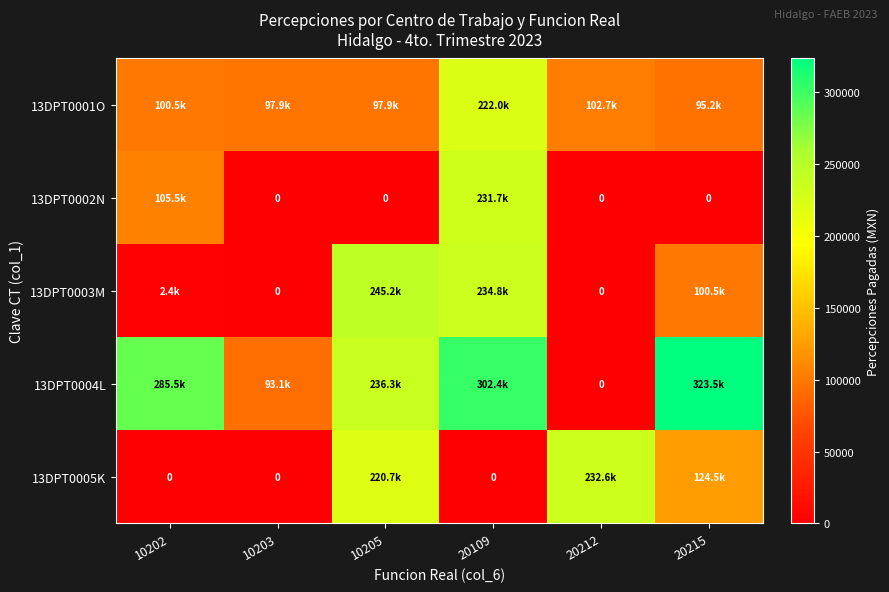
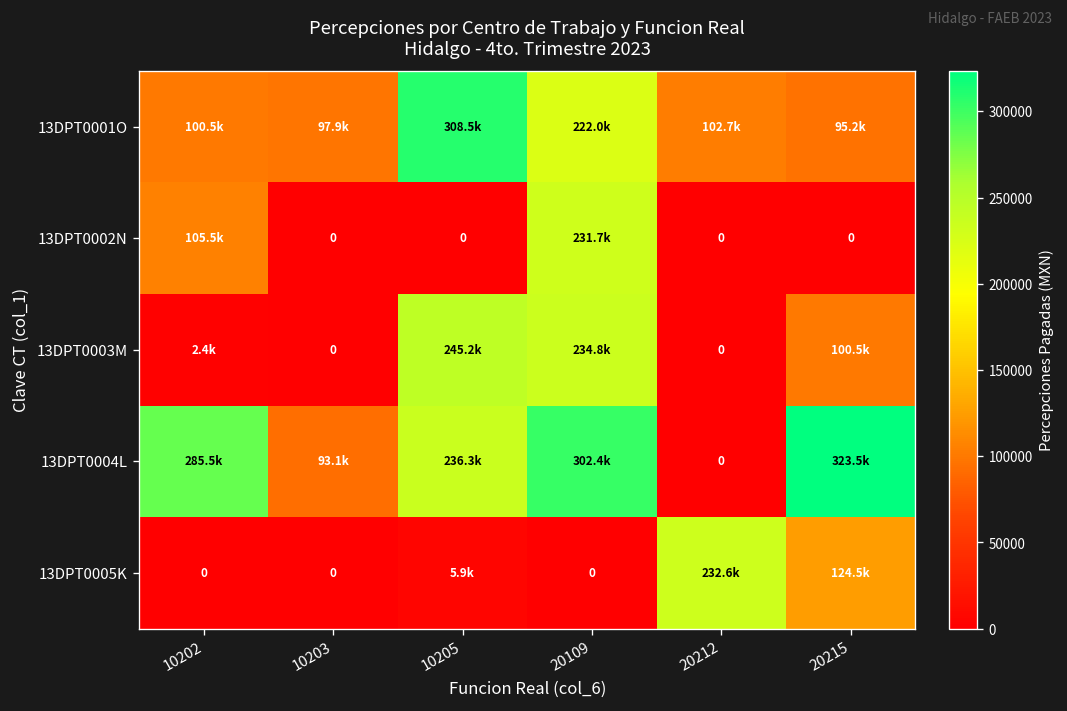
13DPT0001O, 10205: 97.9k -> 308.5k
13DPT0005K, 10205: 220.7k -> 5.9k
